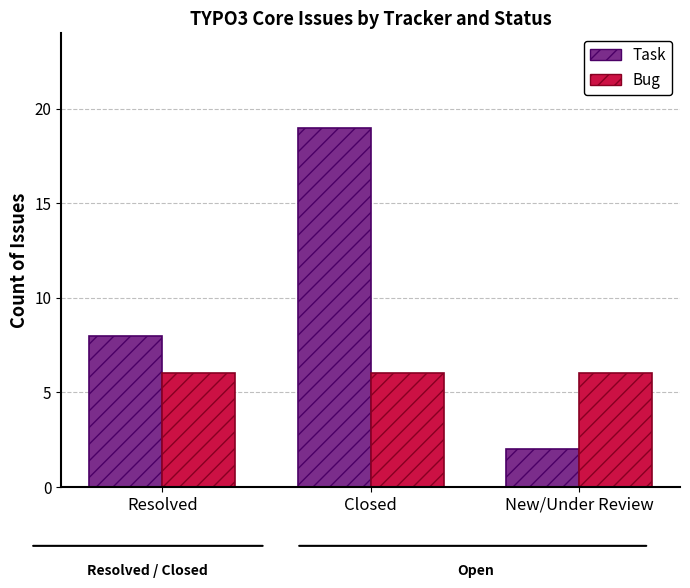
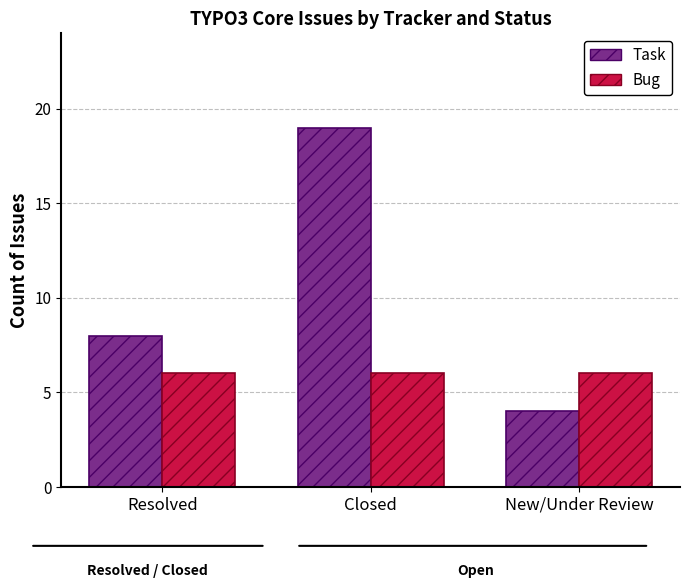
Task, New/Under Review: 2 -> 4
